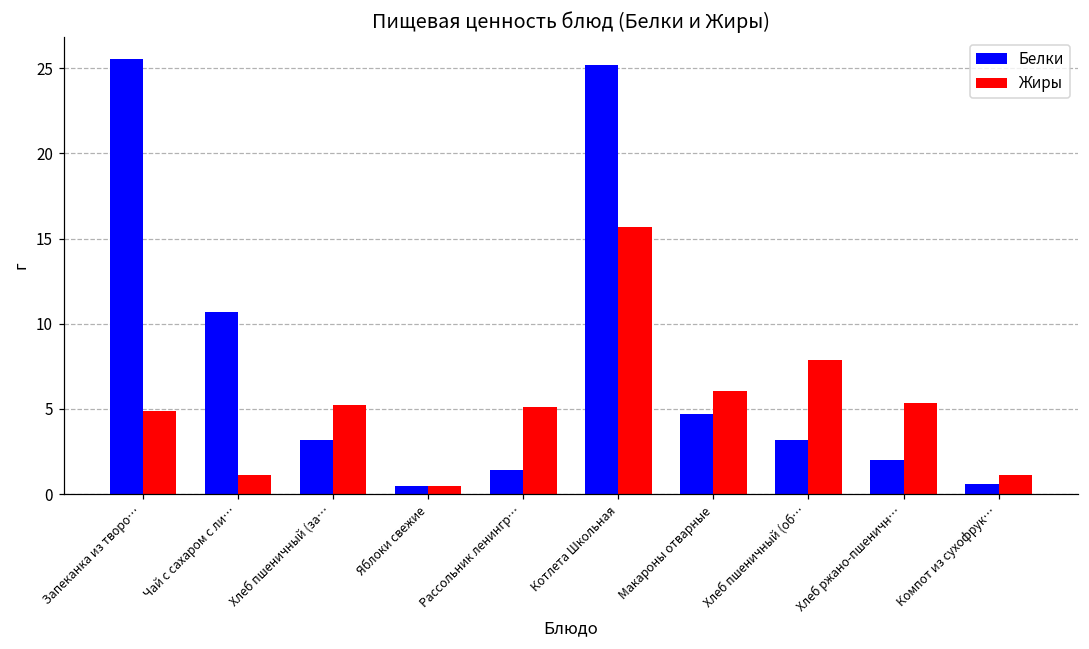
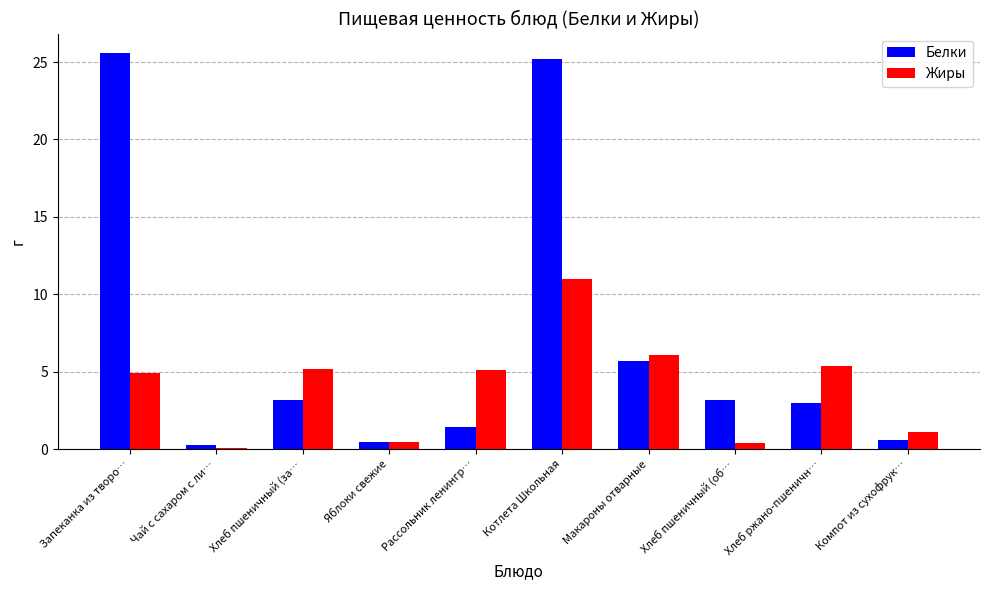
Белки, Чай с сахаром с ли…: 10.7 -> 0.3
Жиры, Чай с сахаром с ли…: 1.1 -> 0.1
Жиры, Котлета Школьная: 15.7 -> 11.0
Белки, Макароны отварные: 4.7 -> 5.7
Жиры, Хлеб пшеничный (об…: 7.9 -> 0.4
Белки, Хлеб ржано-пшеничн…: 2.0 -> 3.0
